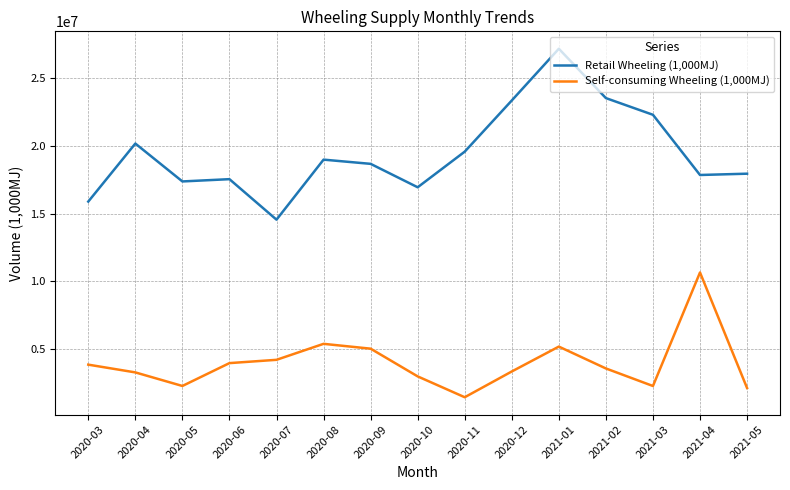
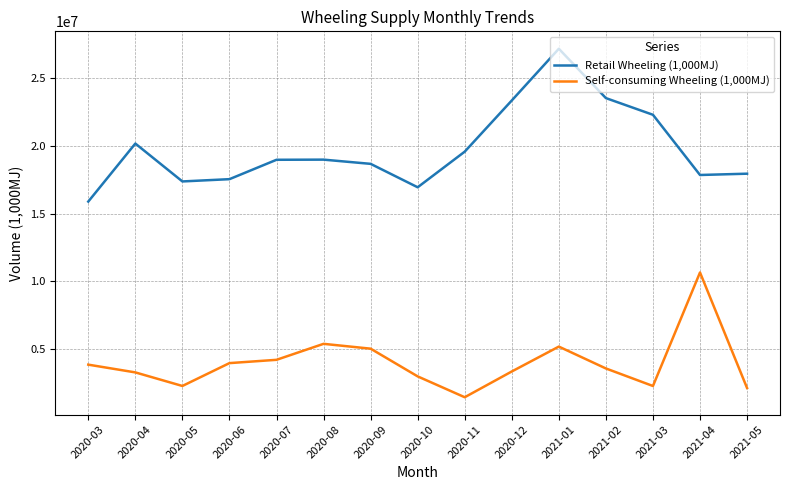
Retail Wheeling (1,000MJ), 2020-07: 14500000 -> 19000000
